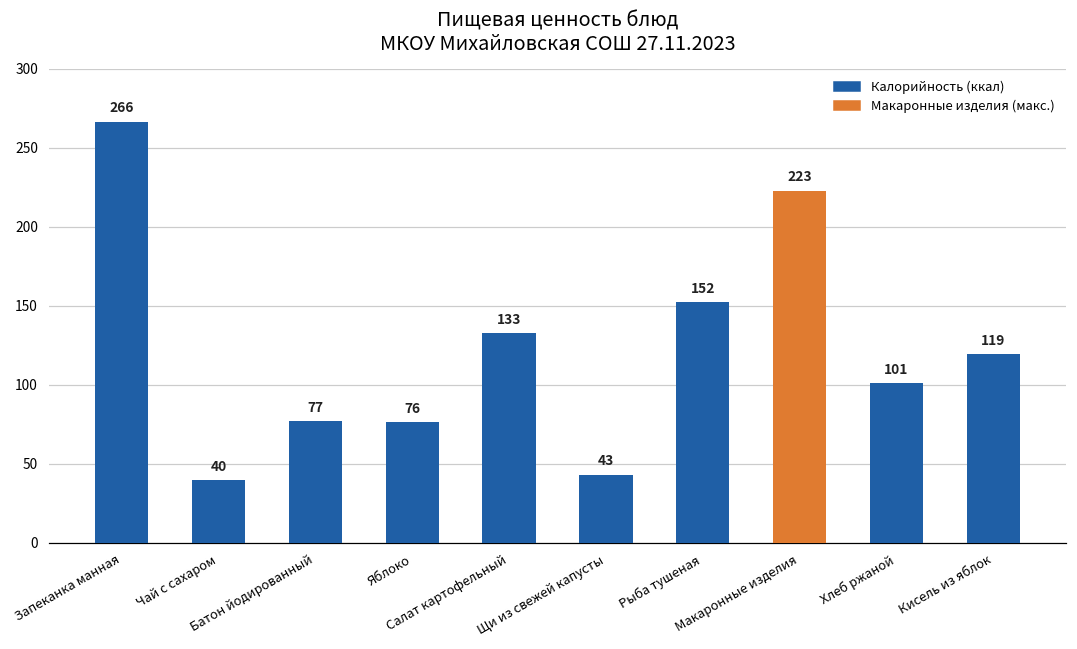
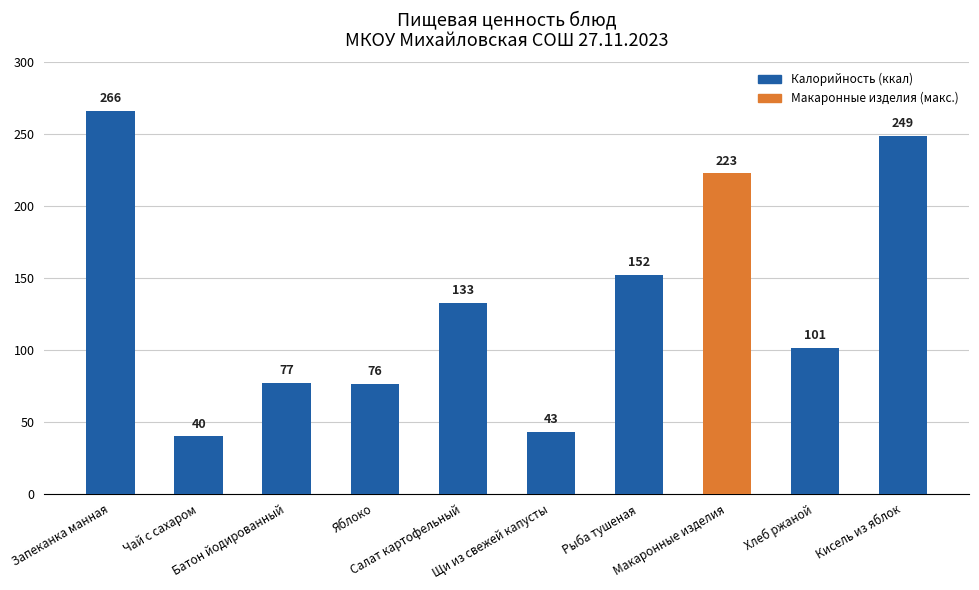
Кисель из яблок: 119 -> 249
